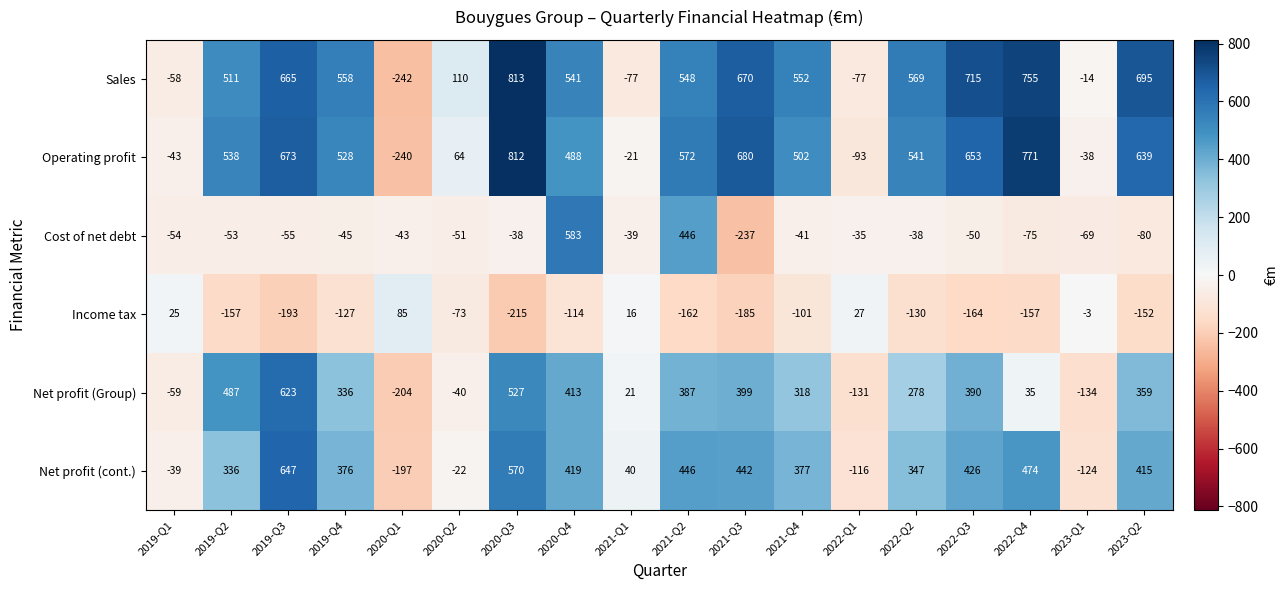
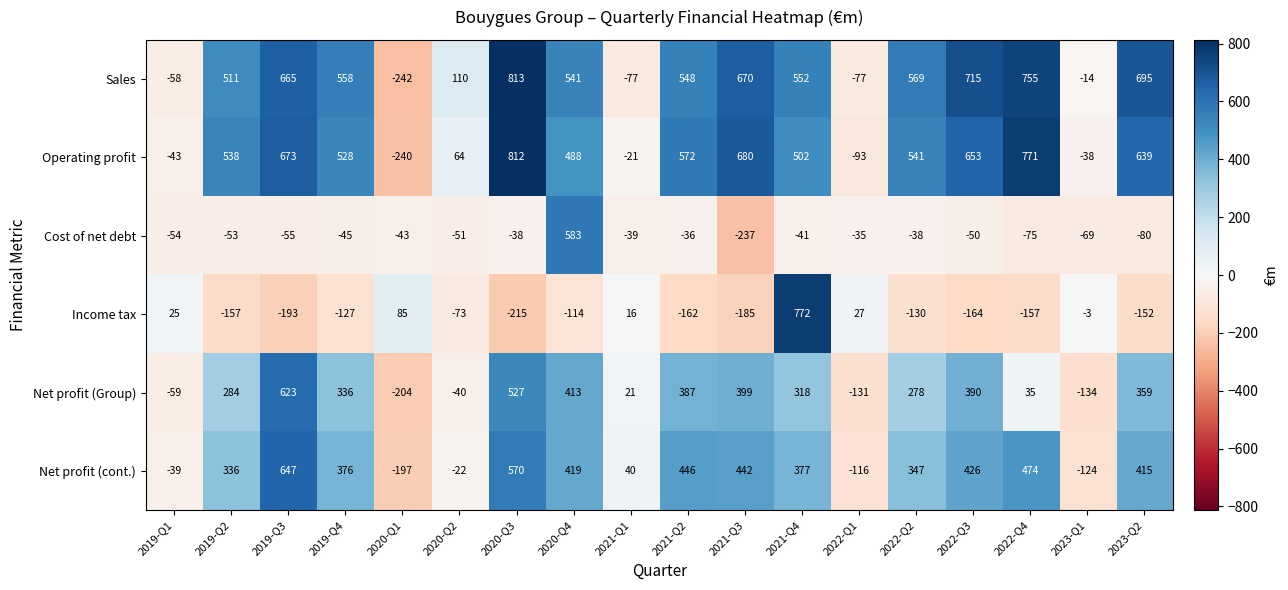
Cost of net debt, 2021-Q2: 446 -> -36
Income tax, 2021-Q4: -101 -> 772
Net profit (Group), 2019-Q2: 487 -> 284
